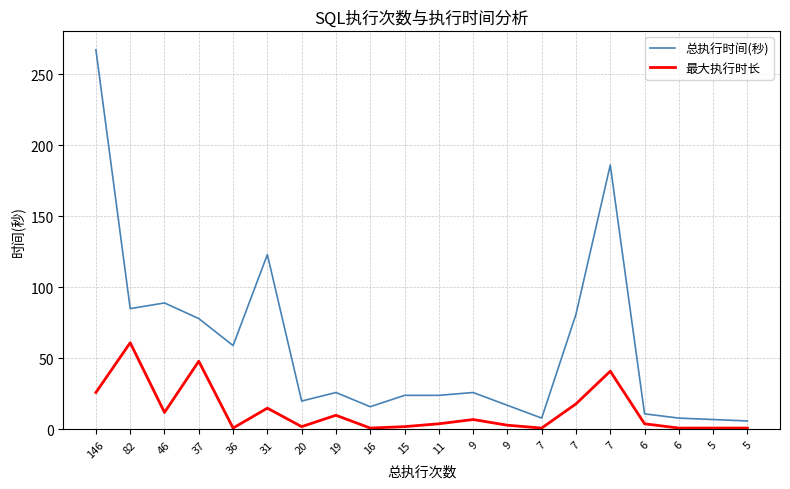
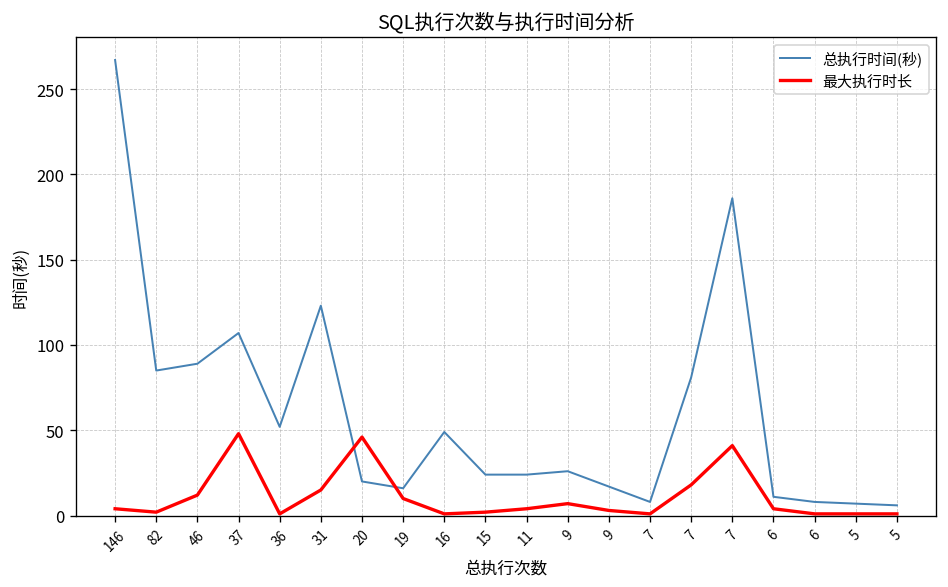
最大执行时长, 146: 26 -> 4
最大执行时长, 82: 61 -> 2
总执行时间(秒), 37: 78 -> 107
总执行时间(秒), 36: 59 -> 52
最大执行时长, 20: 2 -> 46
总执行时间(秒), 19: 26 -> 16
总执行时间(秒), 16: 16 -> 49
